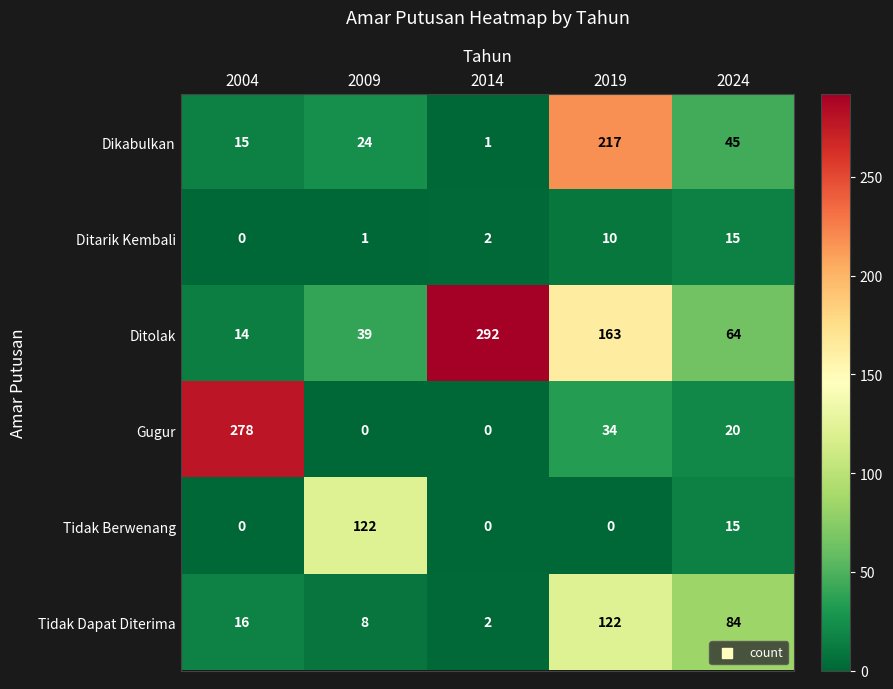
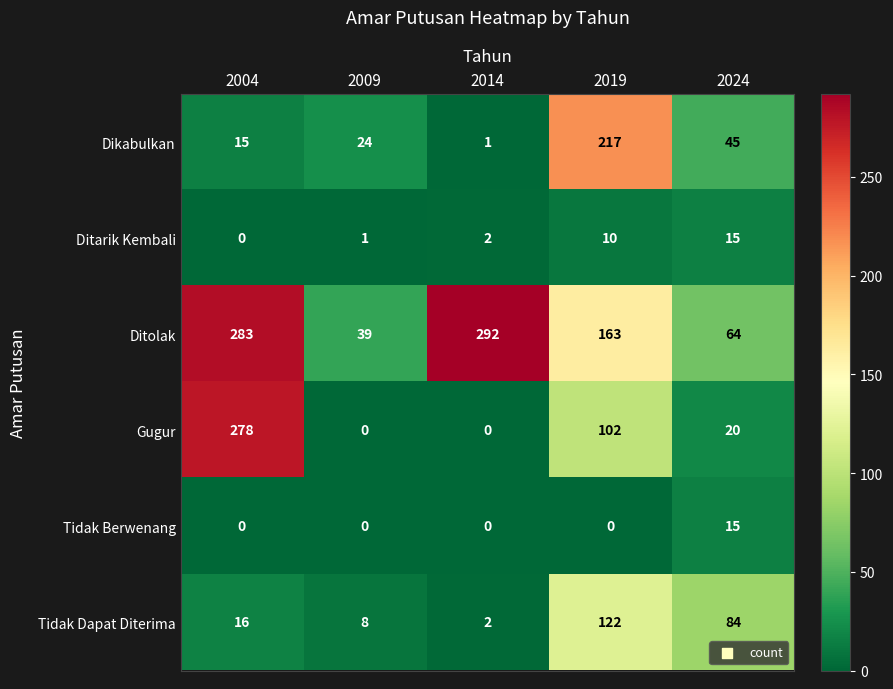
Ditolak, 2004: 14 -> 283
Gugur, 2019: 34 -> 102
Tidak Berwenang, 2009: 122 -> 0
